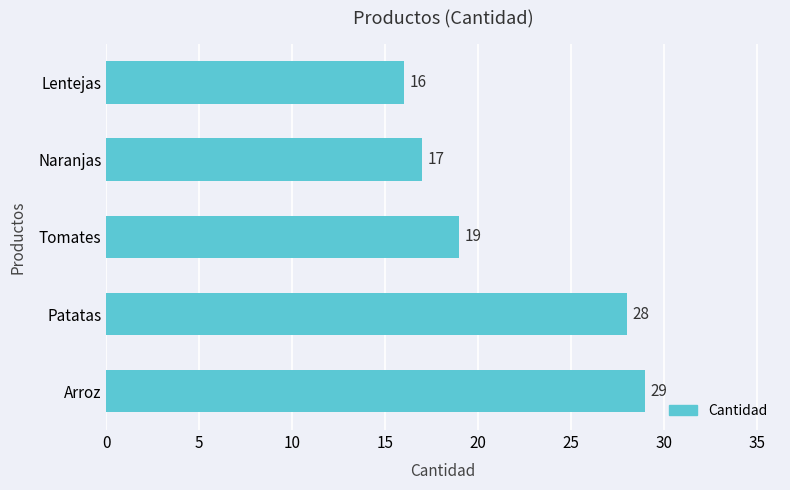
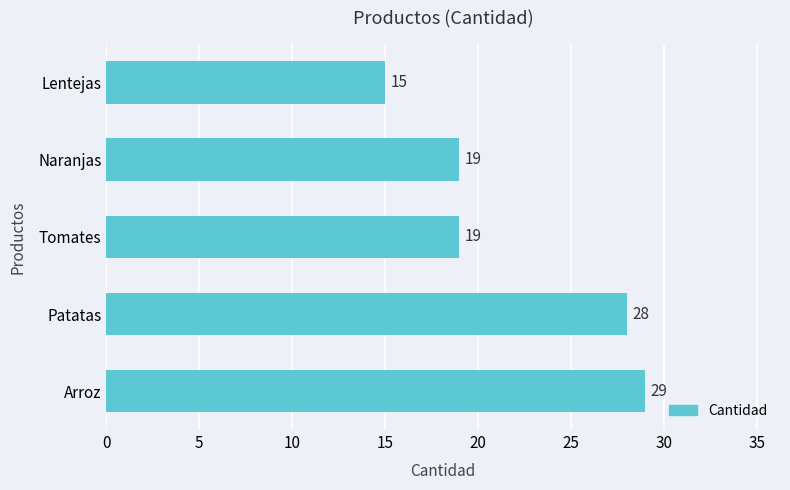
Lentejas: 16 -> 15
Naranjas: 17 -> 19
